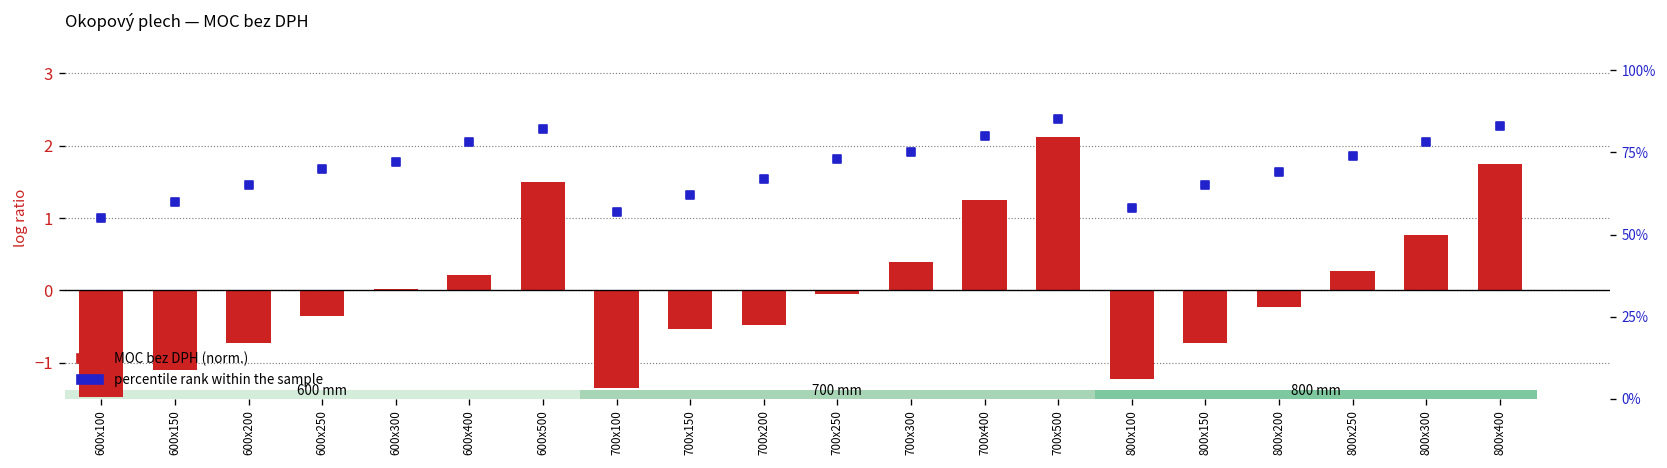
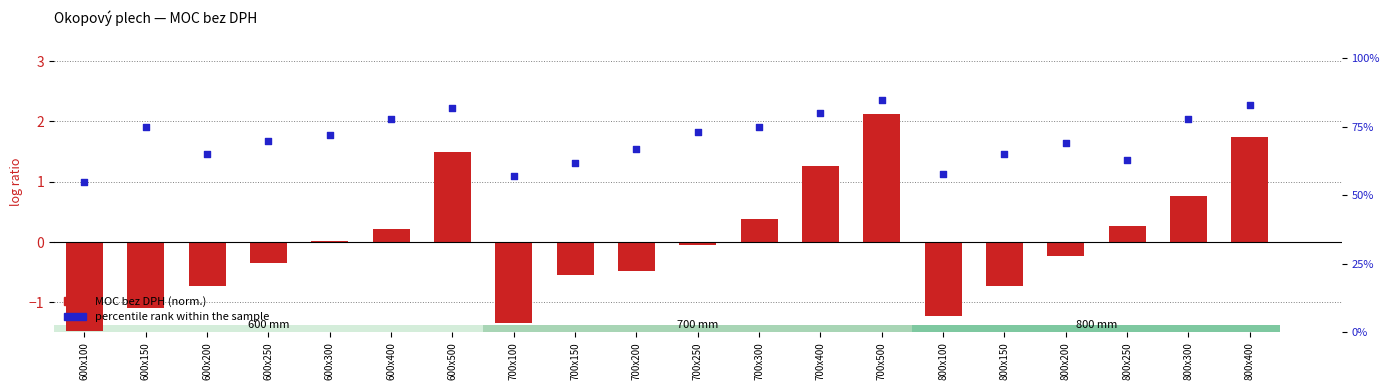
percentile rank within the sample, 600x150: 60% -> 75%
percentile rank within the sample, 800x250: 74% -> 63%
